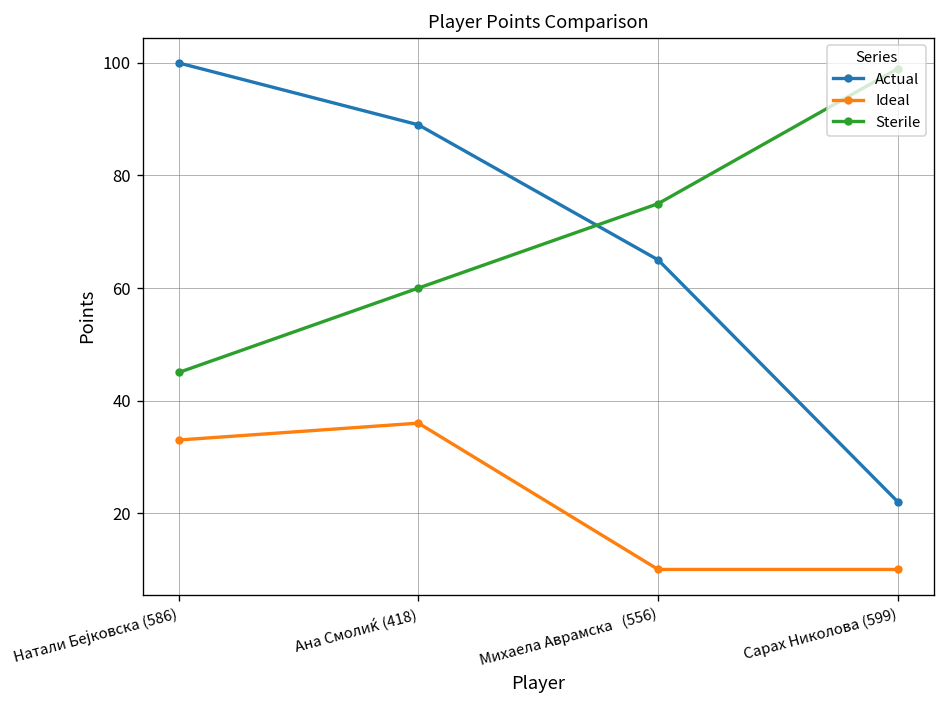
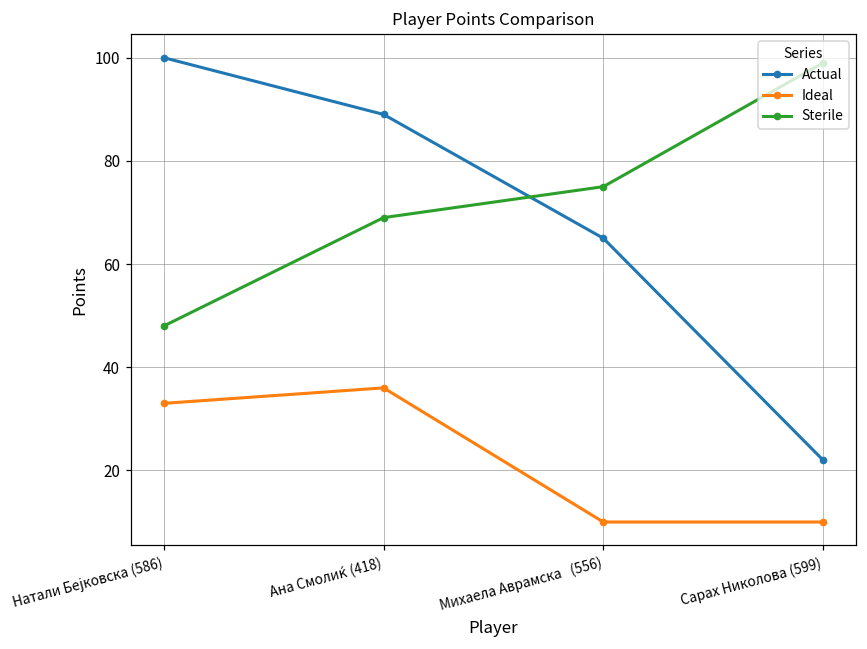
Sterile, Натали Бејковска (586): 45 -> 48
Sterile, Ана Смолиќ (418): 60 -> 69
